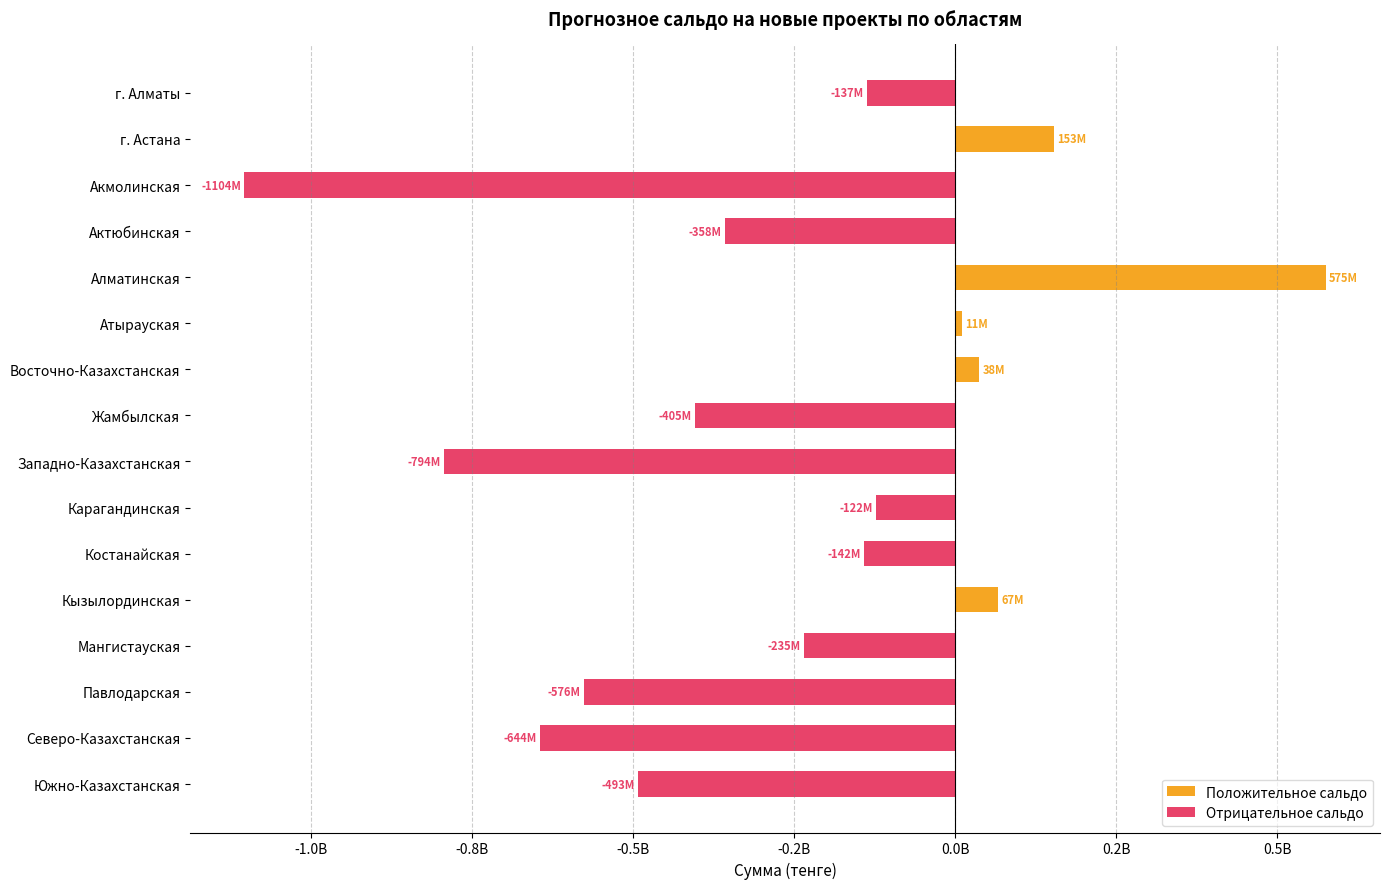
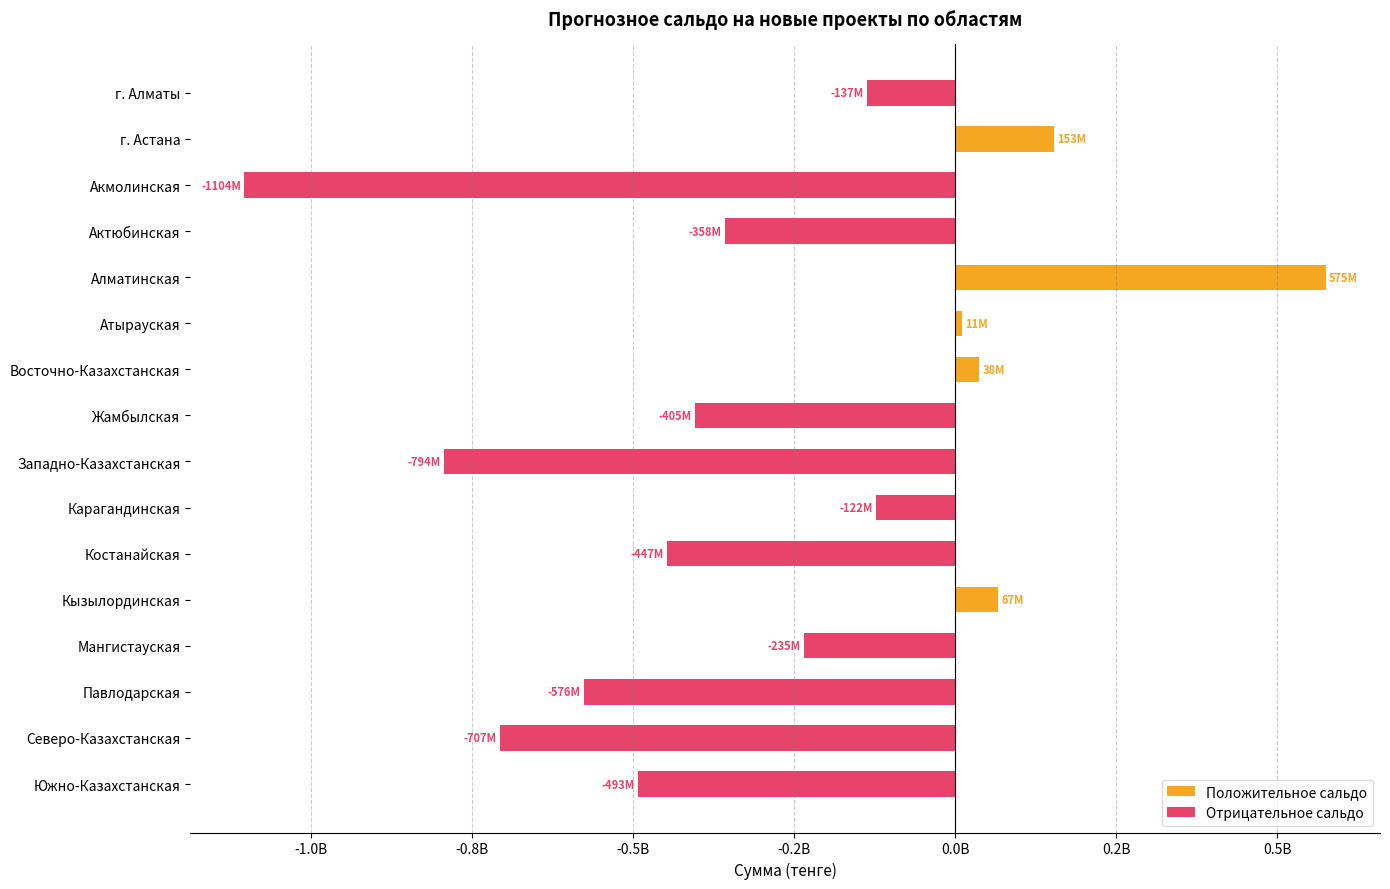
Отрицательное сальдо, Костанайская: -142M -> -447M
Отрицательное сальдо, Северо-Казахстанская: -644M -> -707M
